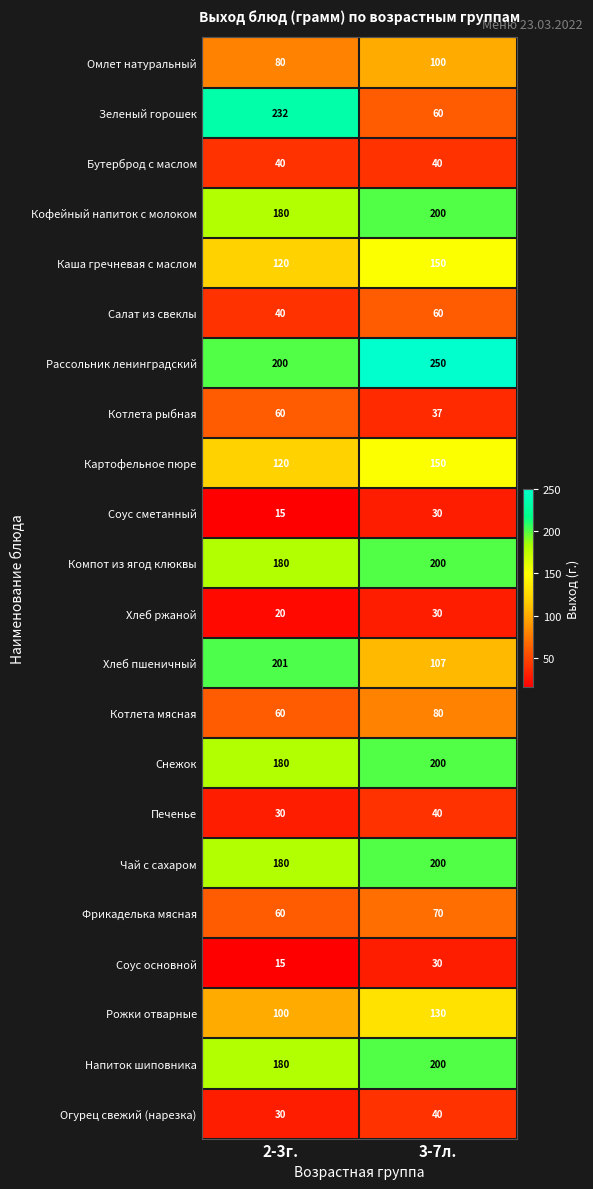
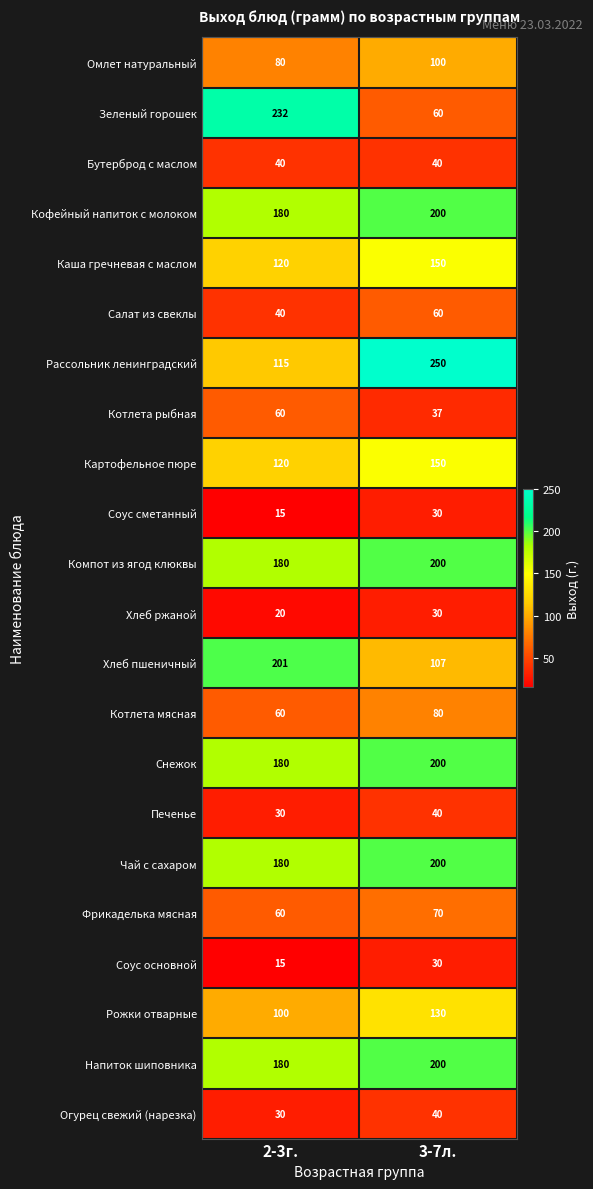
Рассольник ленинградский, 2-3г.: 200 -> 115
